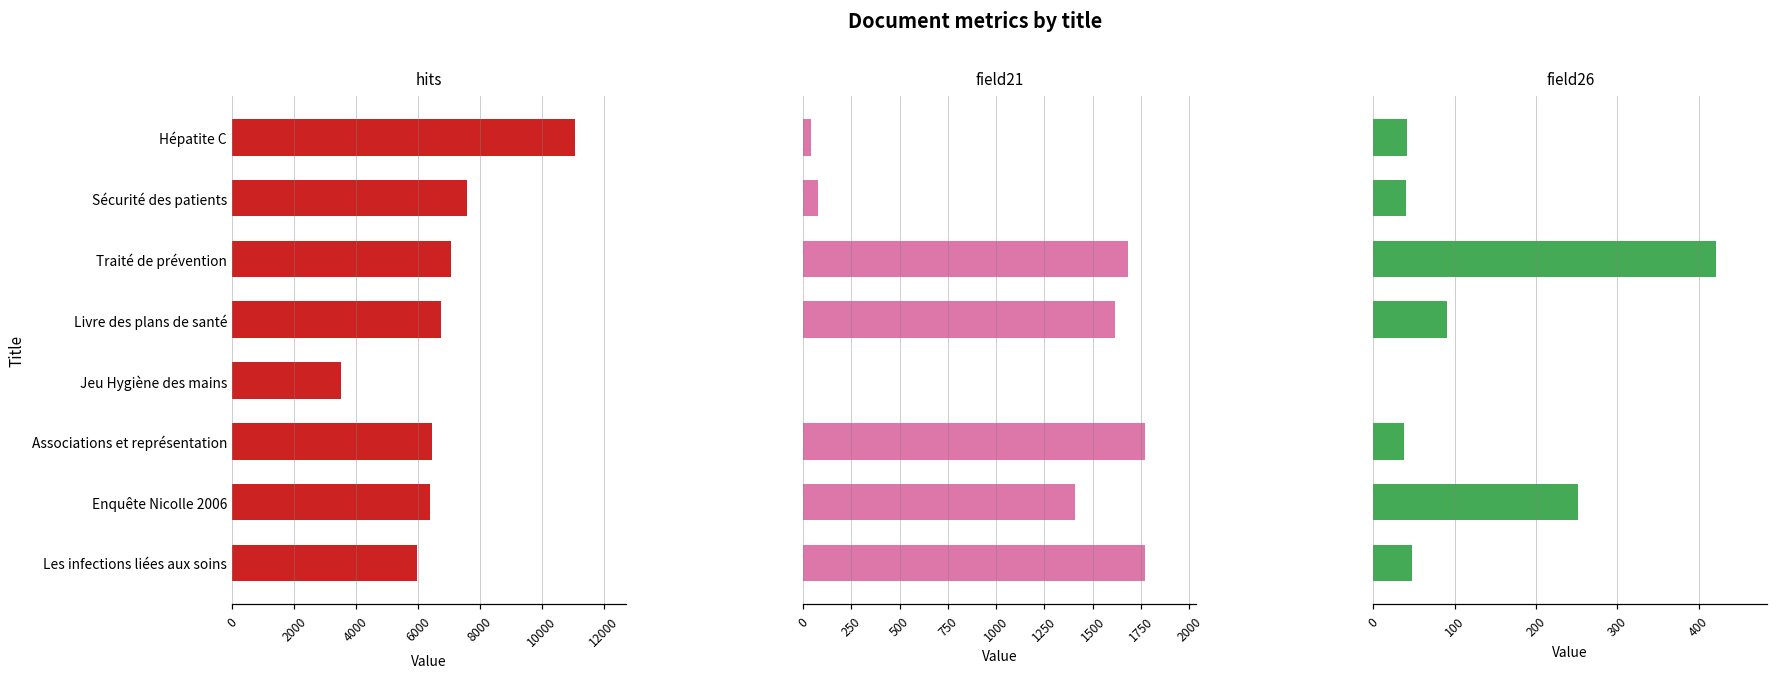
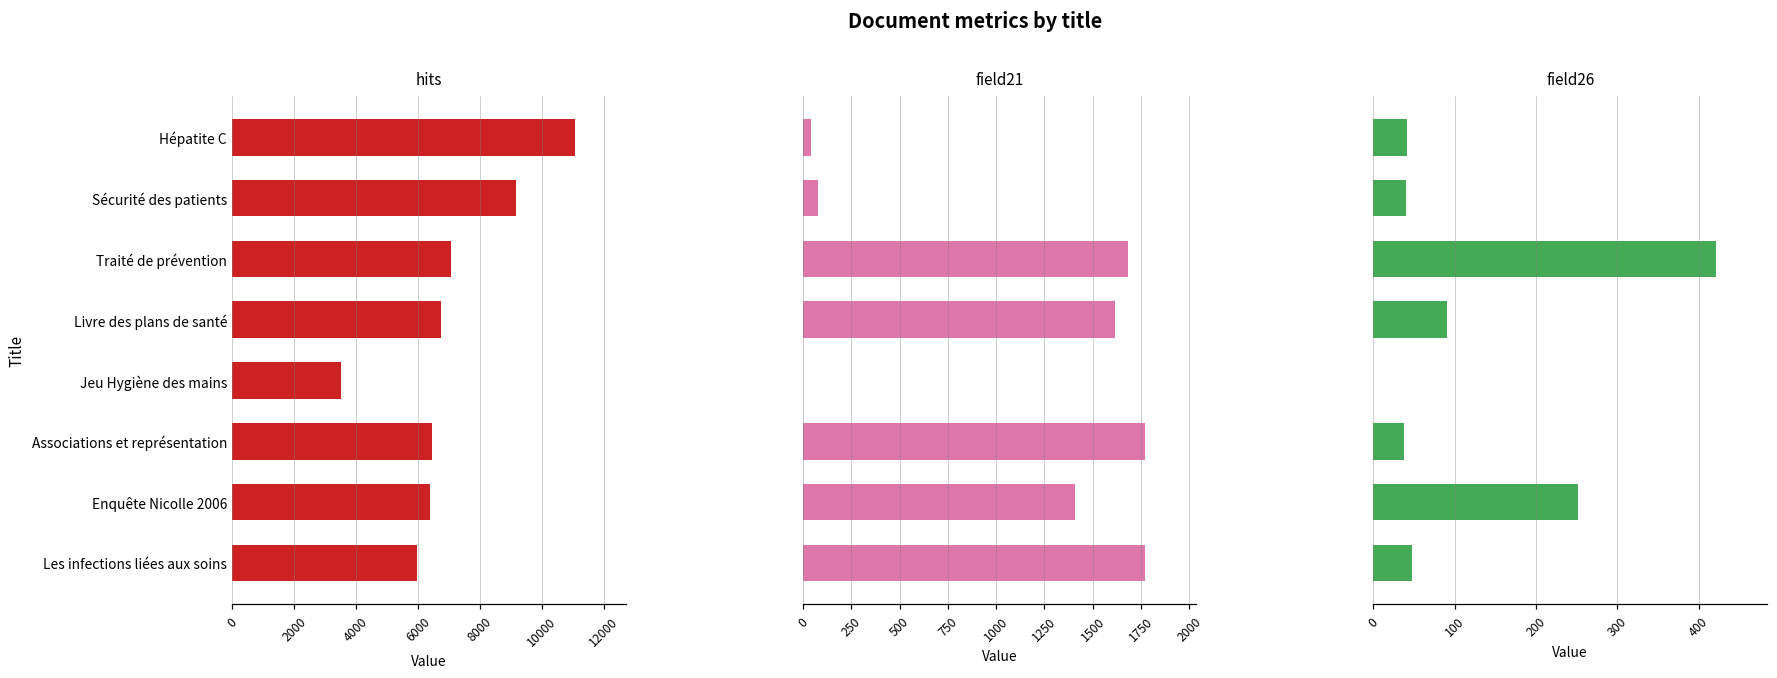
hits, Sécurité des patients: 7600 -> 9100
